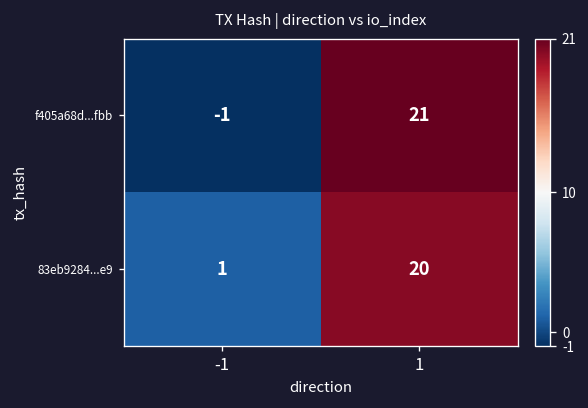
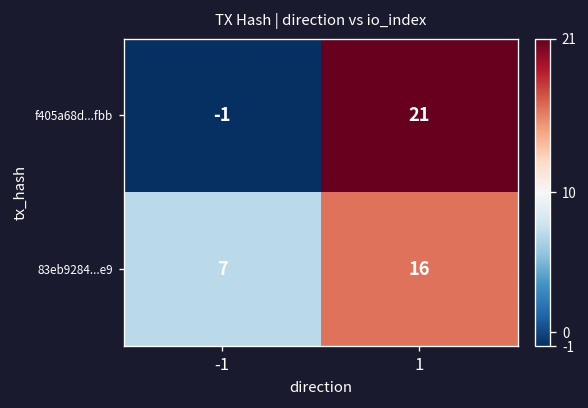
83eb9284...e9, -1: 1 -> 7
83eb9284...e9, 1: 20 -> 16
